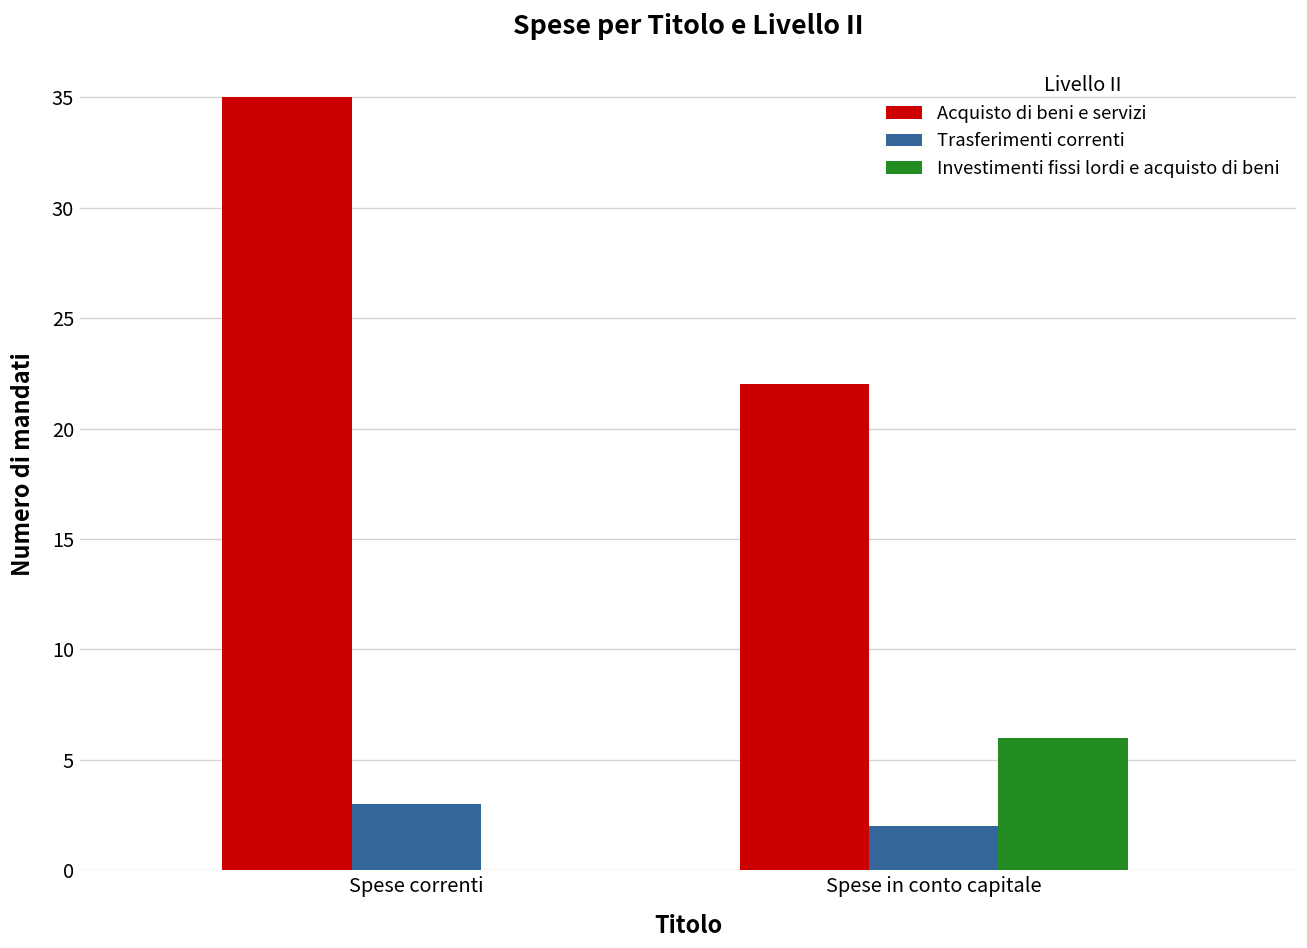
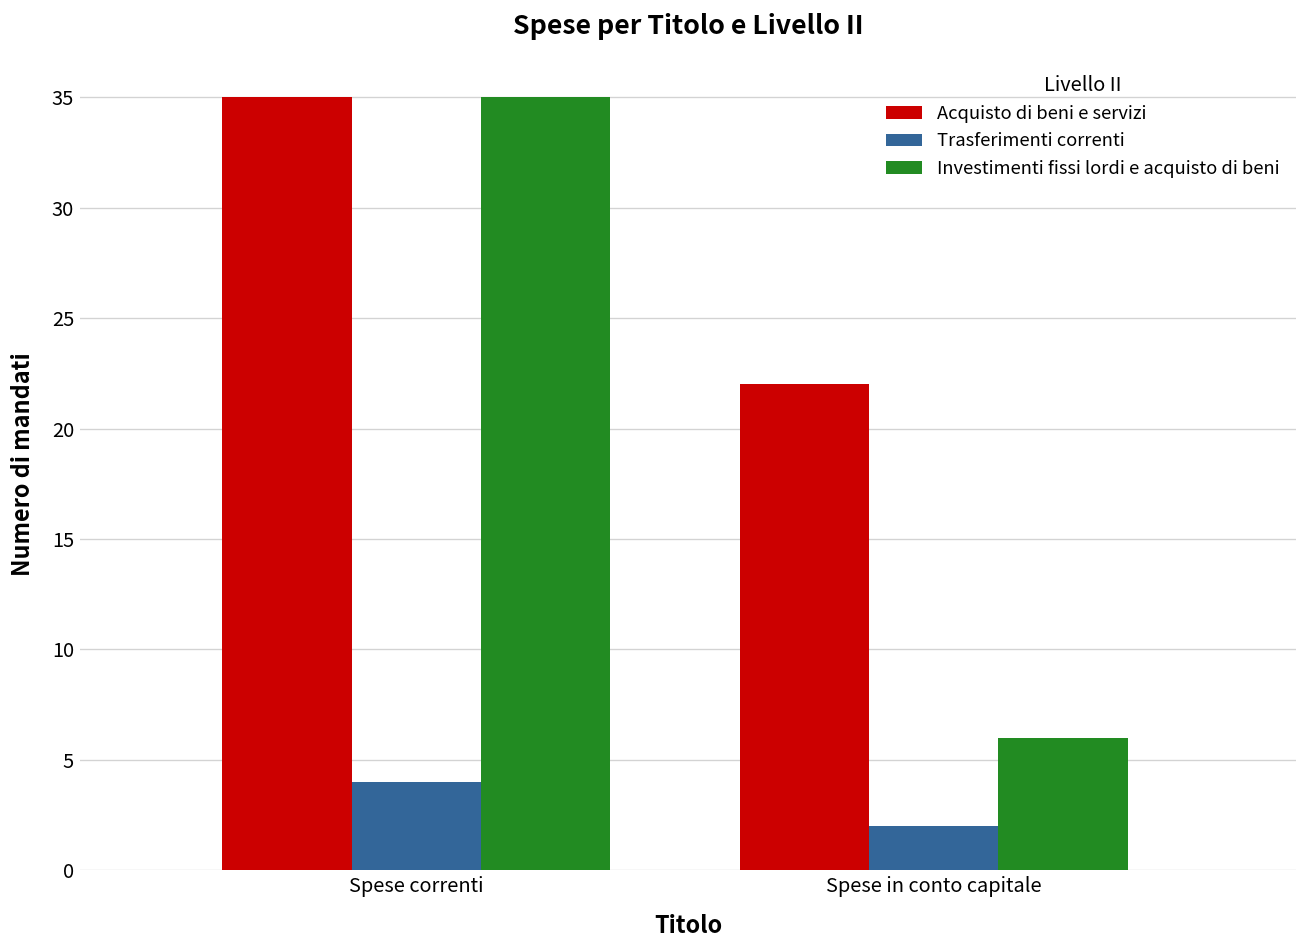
Trasferimenti correnti, Spese correnti: 3 -> 4
Investimenti fissi lordi e acquisto di beni, Spese correnti: 0 -> 35
